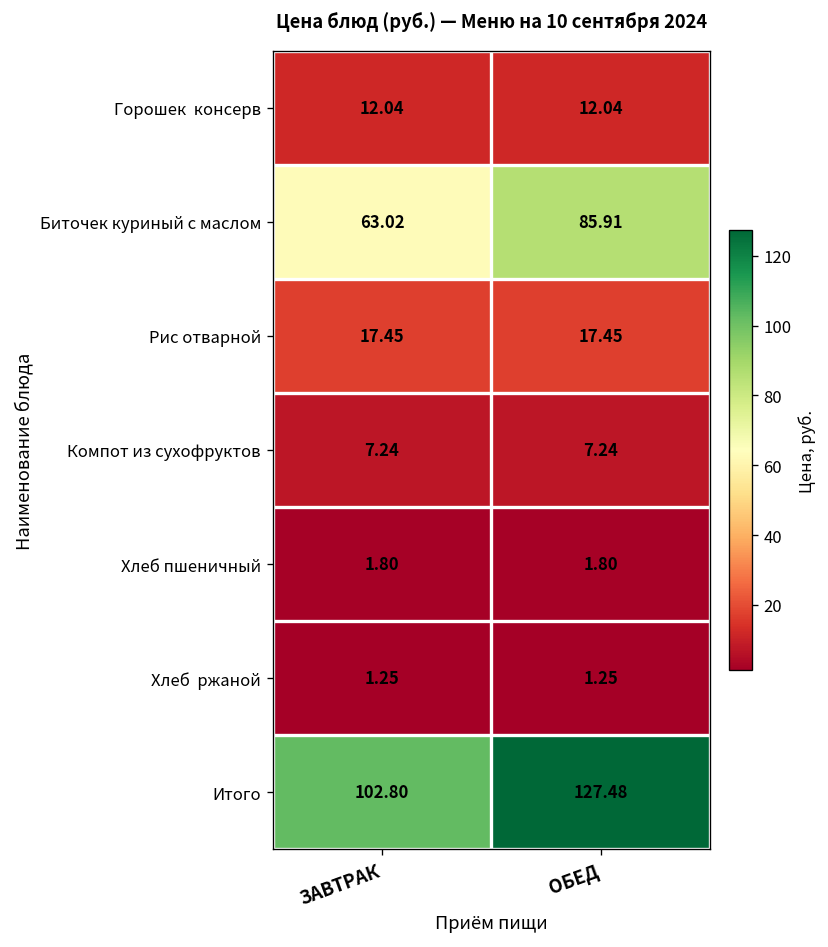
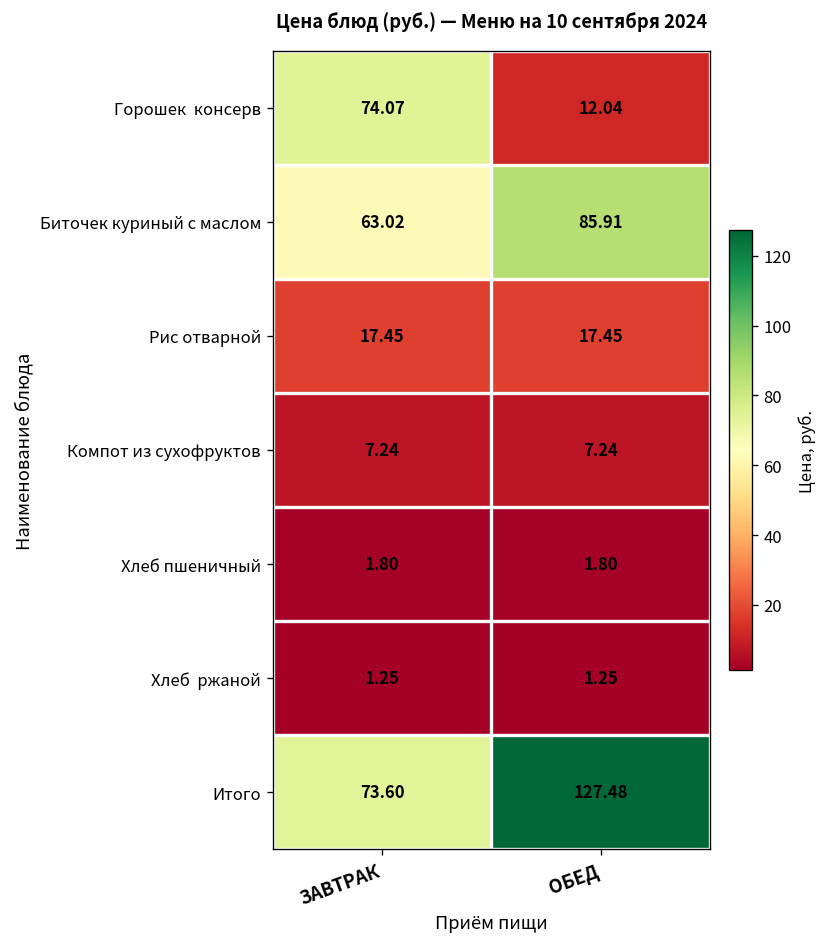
Горошек консерв, ЗАВТРАК: 12.04 -> 74.07
Итого, ЗАВТРАК: 102.80 -> 73.60
